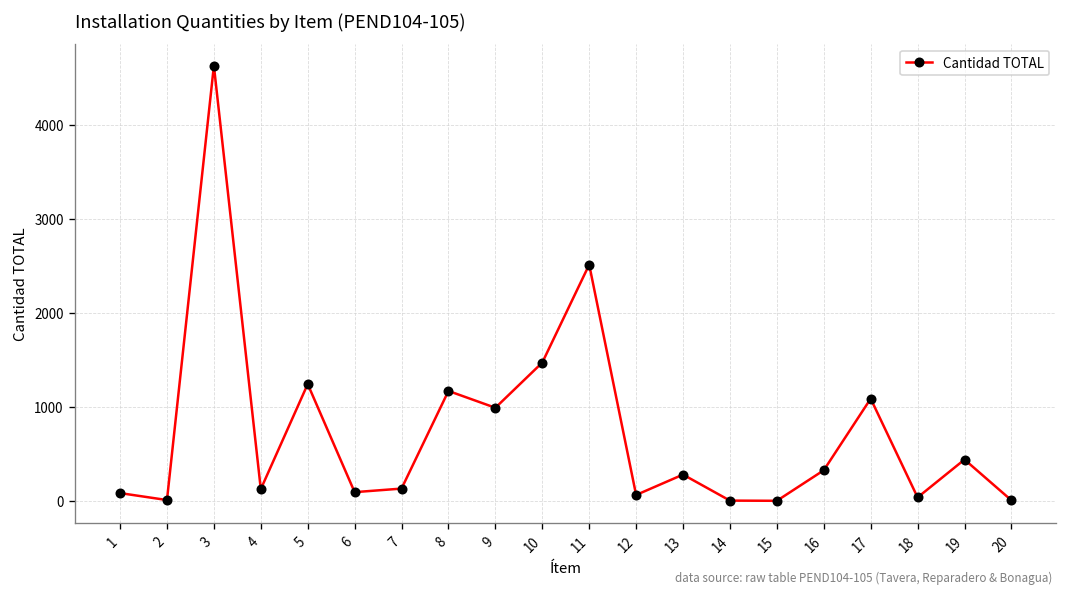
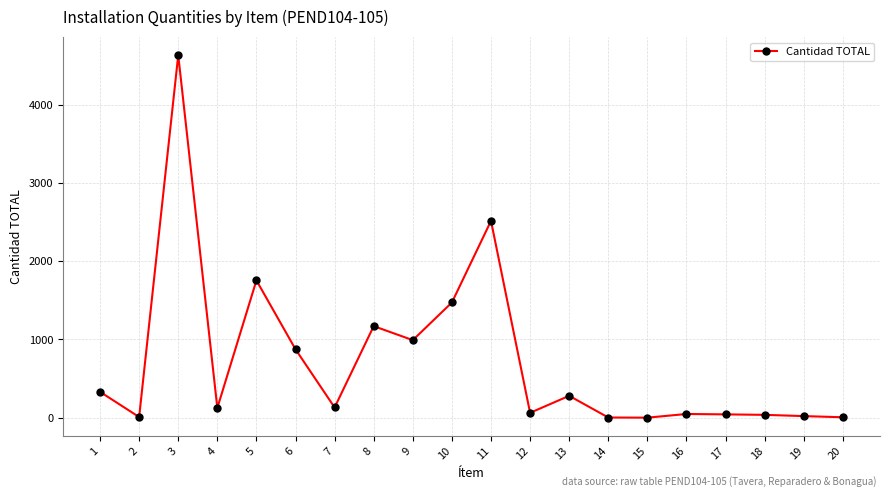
1: 100 -> 300
5: 1200 -> 1800
6: 100 -> 900
16: 300 -> 0
17: 1100 -> 0
19: 400 -> 0
